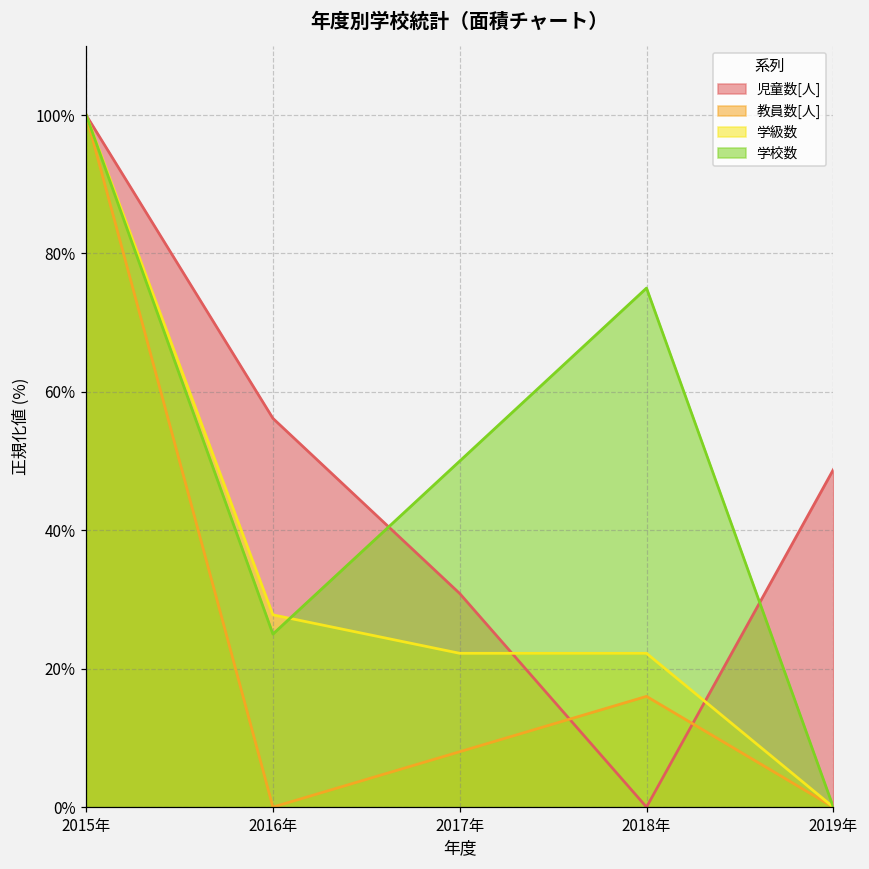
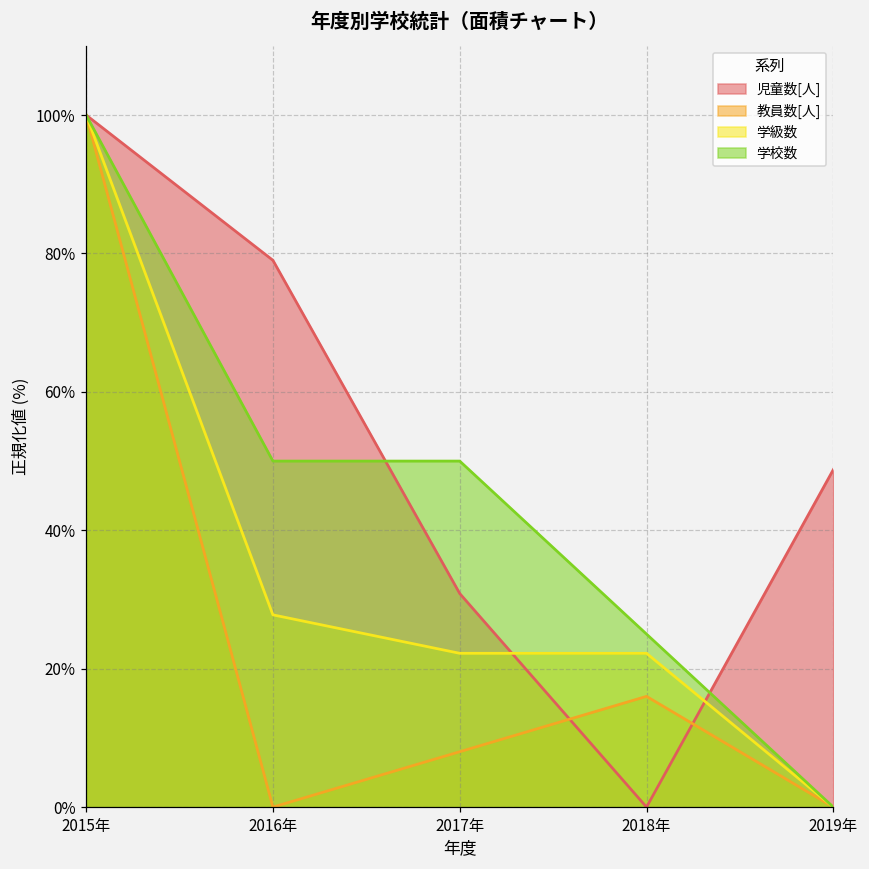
児童数[人], 2016年: 56% -> 79%
学校数, 2016年: 25% -> 50%
学校数, 2018年: 75% -> 25%
